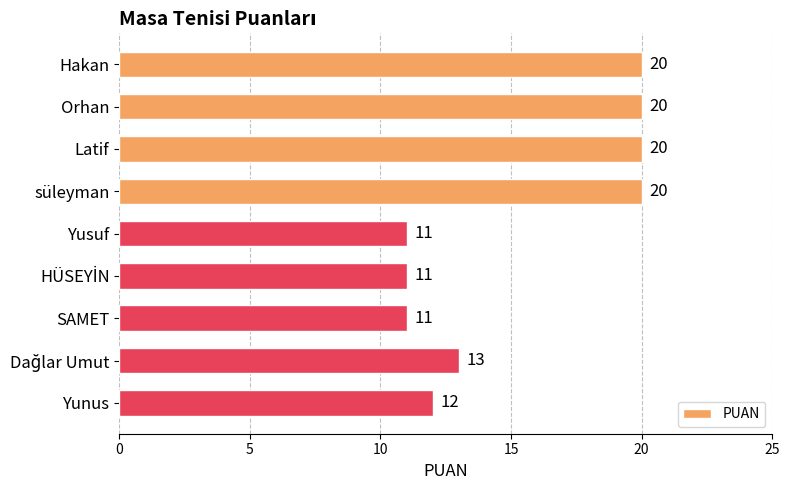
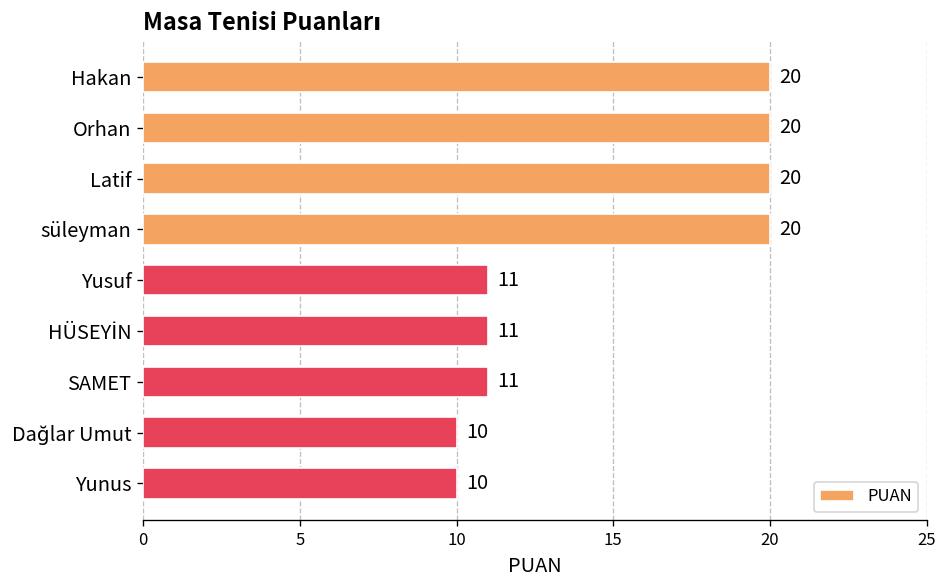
Dağlar Umut: 13 -> 10
Yunus: 12 -> 10
